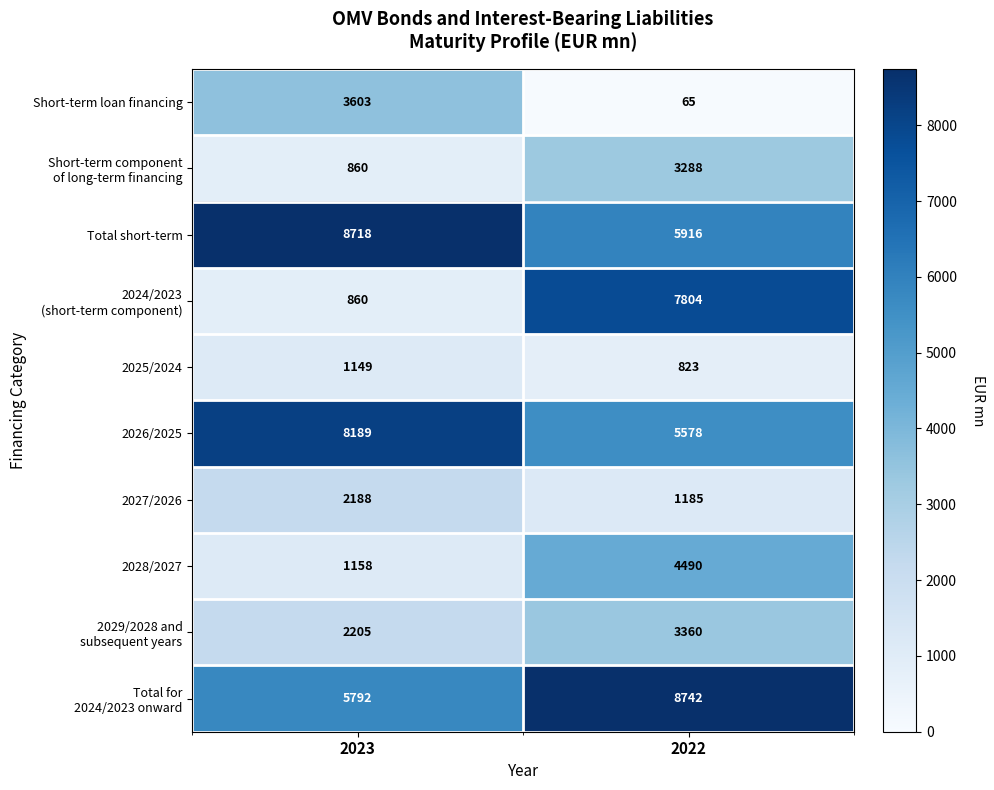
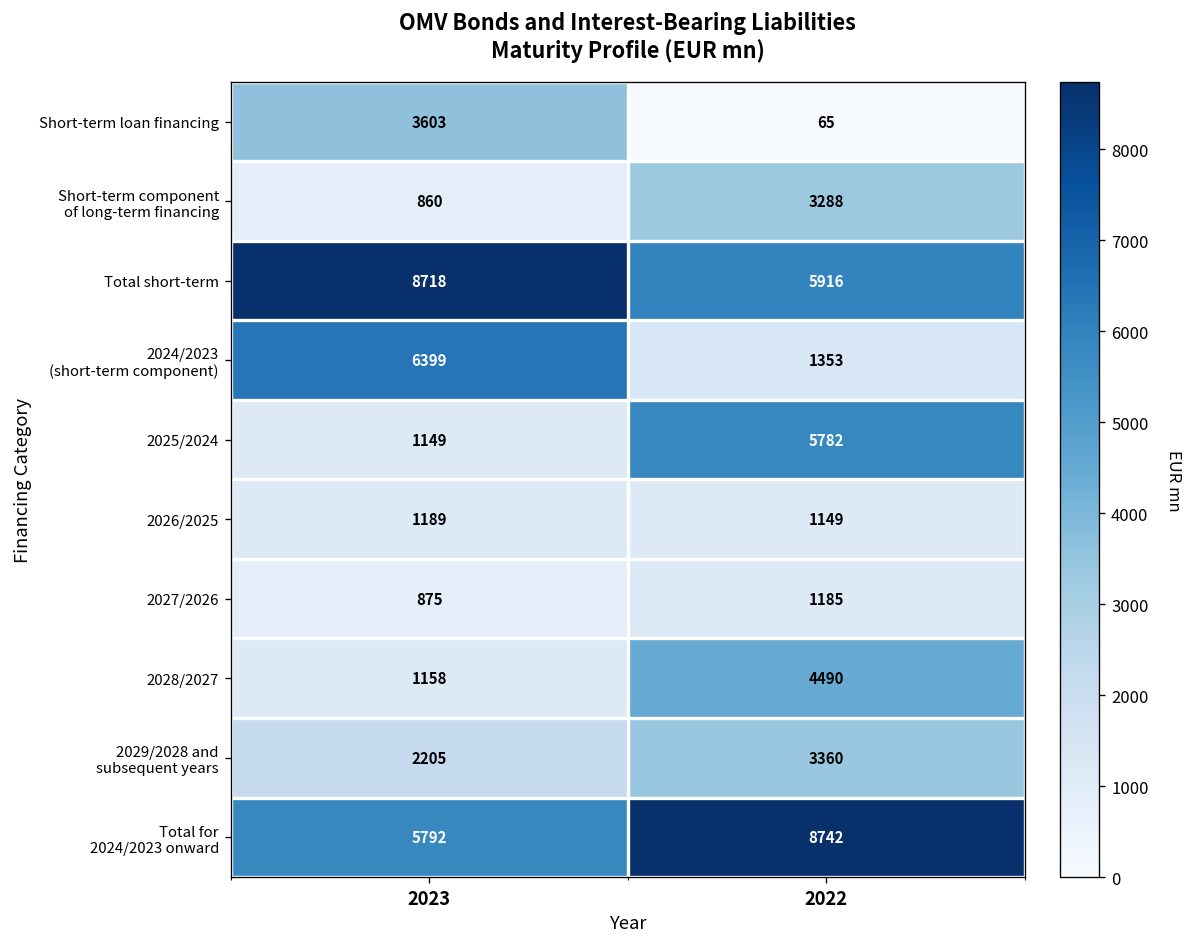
2024/2023 (short-term component), 2023: 860 -> 6399
2024/2023 (short-term component), 2022: 7804 -> 1353
2025/2024, 2022: 823 -> 5782
2026/2025, 2023: 8189 -> 1189
2026/2025, 2022: 5578 -> 1149
2027/2026, 2023: 2188 -> 875
